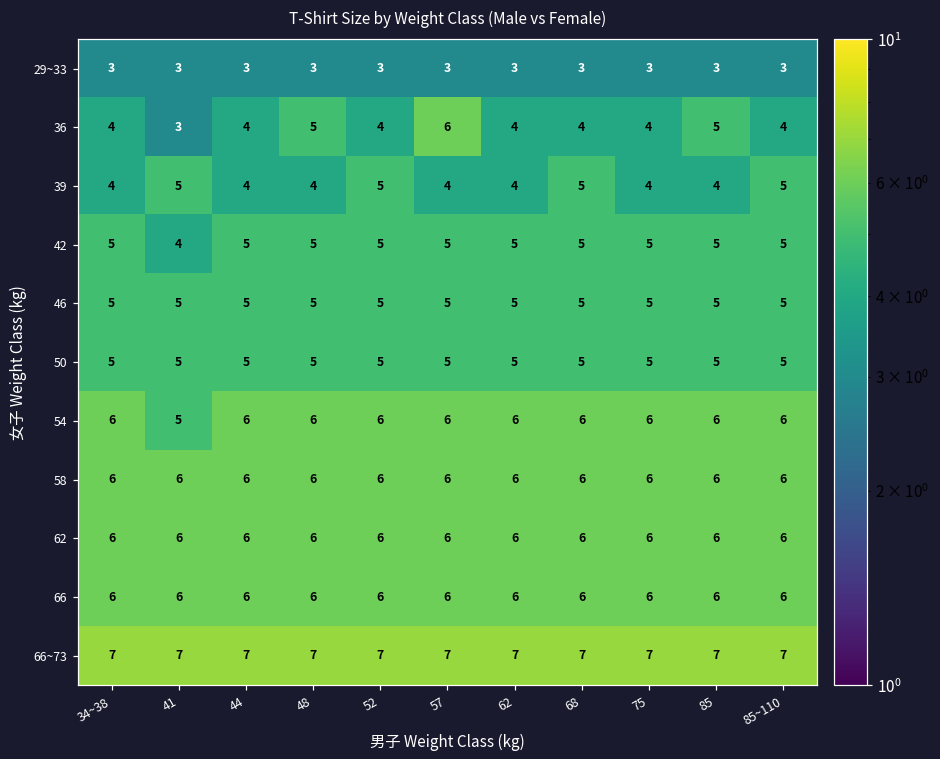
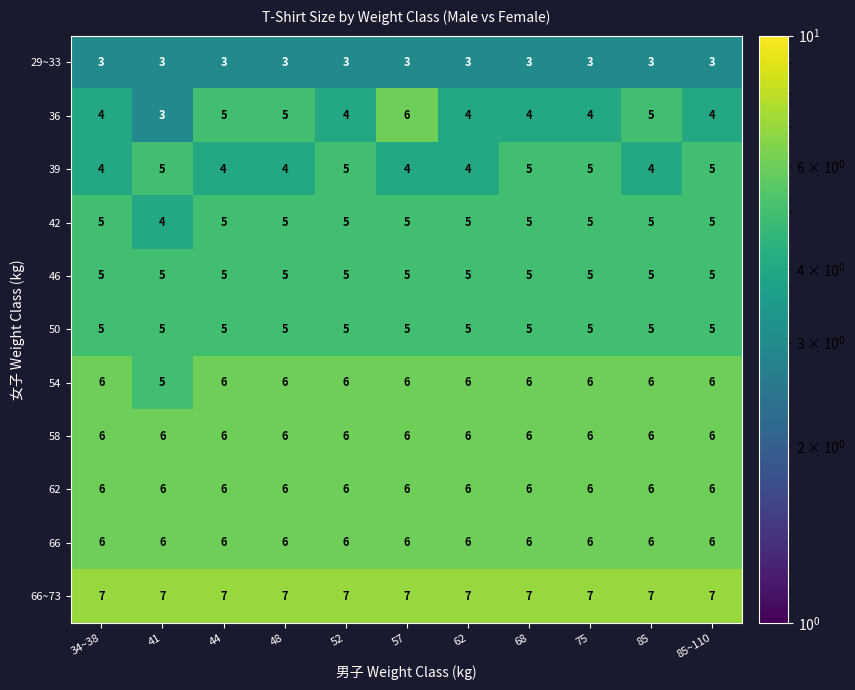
36, 44: 4 -> 5
39, 75: 4 -> 5
